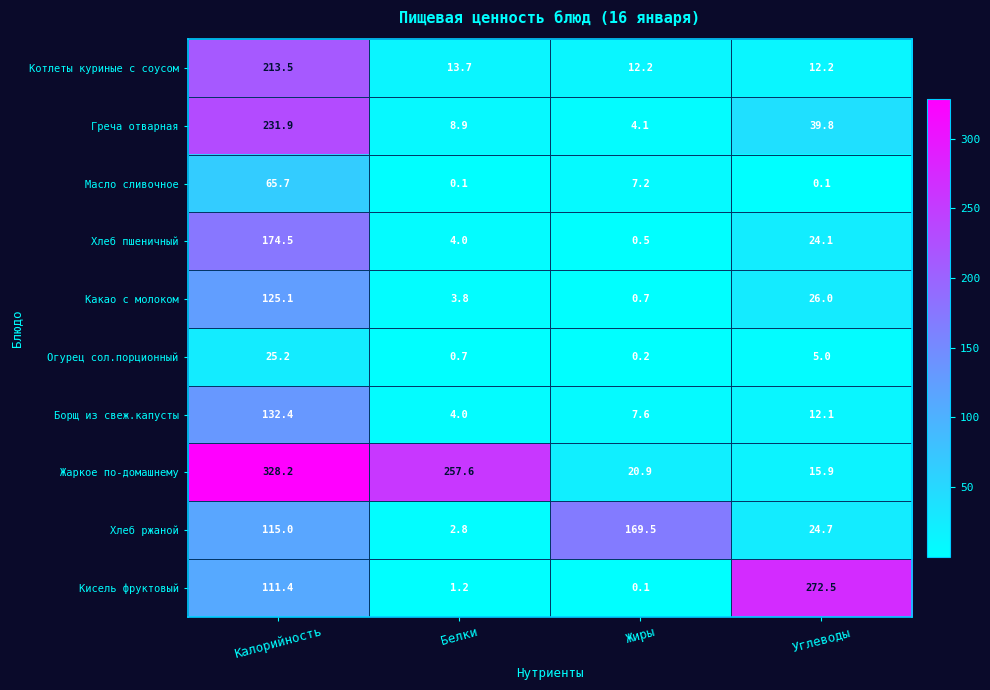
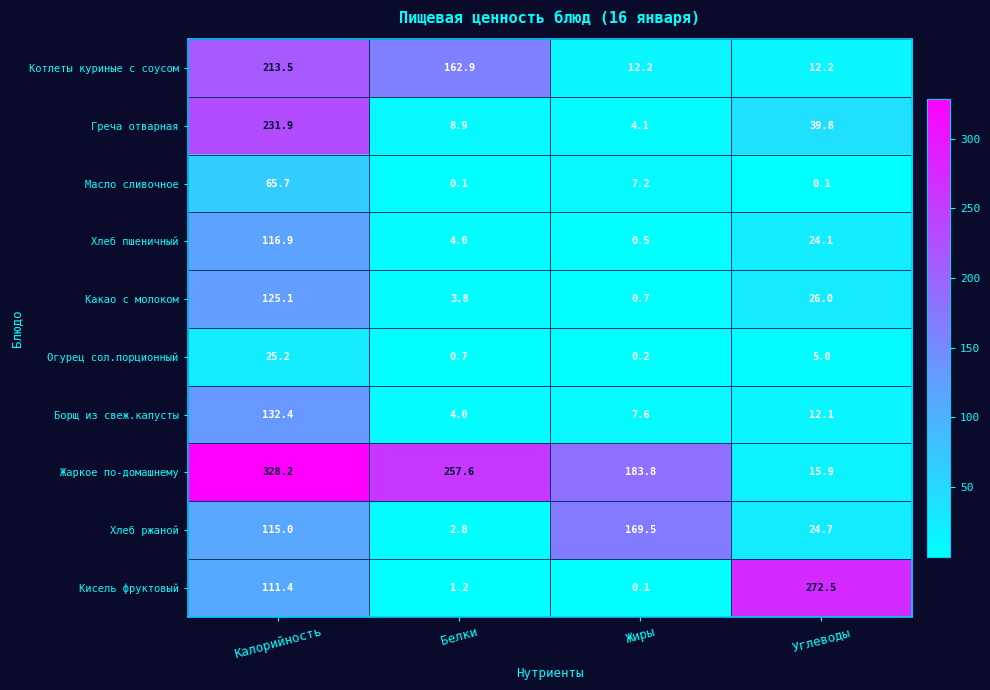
Котлеты куриные с соусом, Белки: 13.7 -> 162.9
Хлеб пшеничный, Калорийность: 174.5 -> 116.9
Жаркое по-домашнему, Жиры: 20.9 -> 183.8
